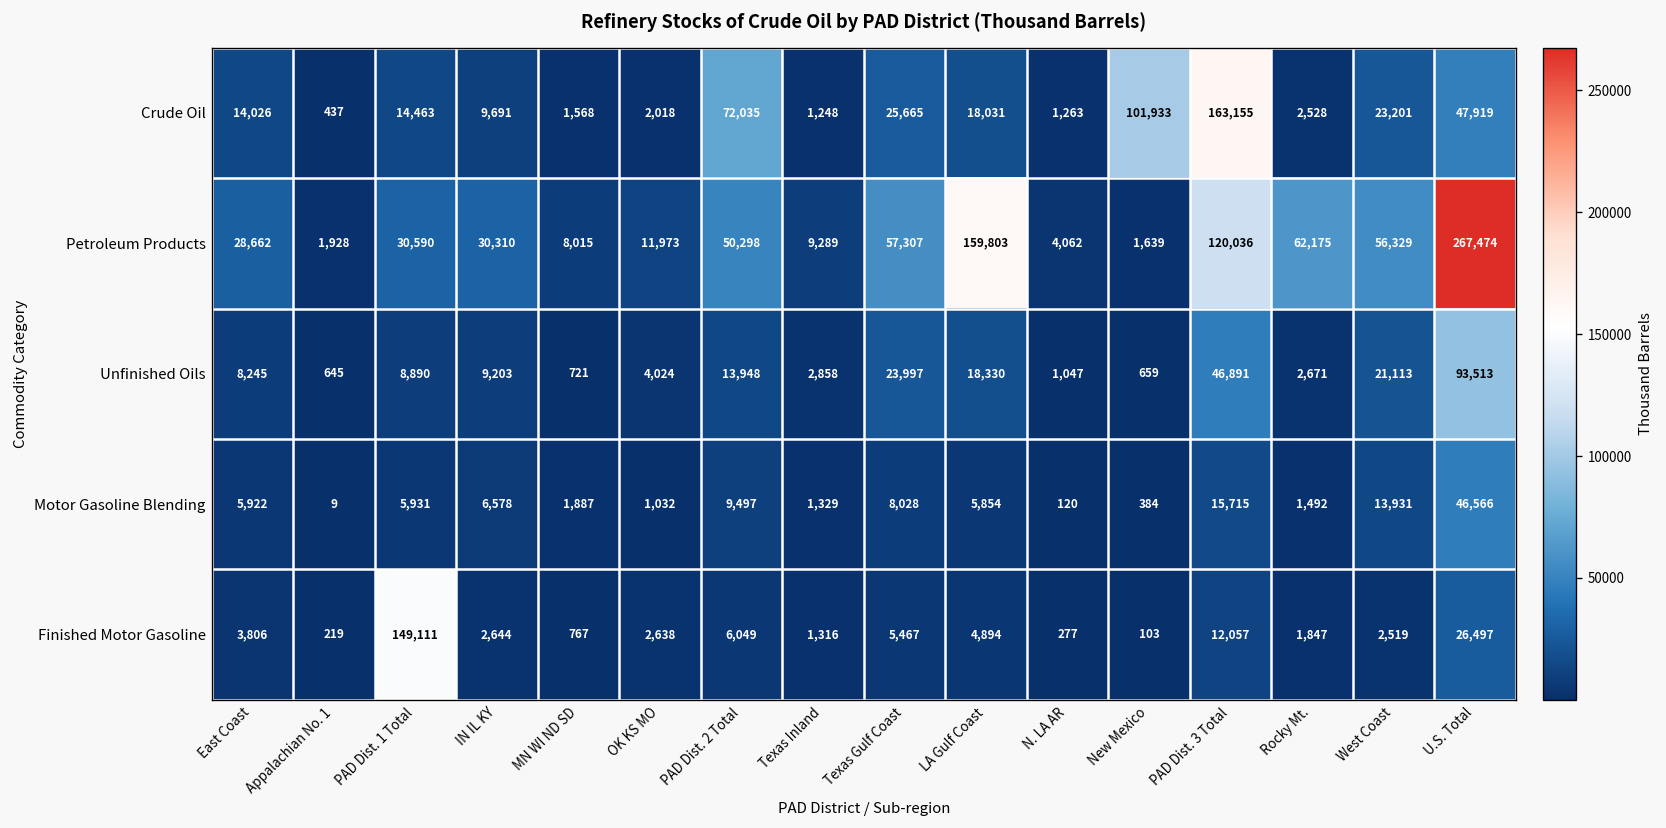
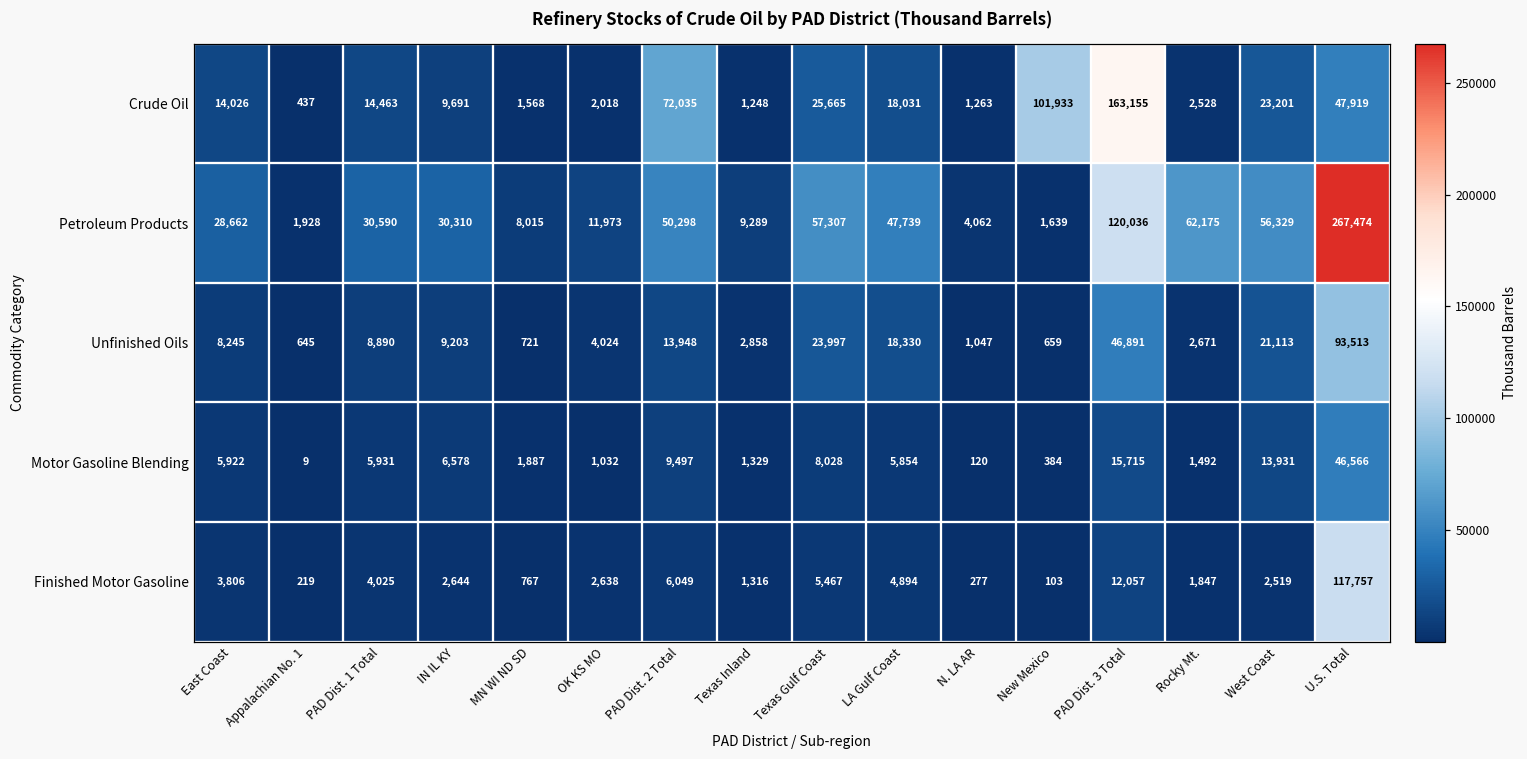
Petroleum Products, LA Gulf Coast: 159,803 -> 47,739
Finished Motor Gasoline, PAD Dist. 1 Total: 149,111 -> 4,025
Finished Motor Gasoline, U.S. Total: 26,497 -> 117,757
